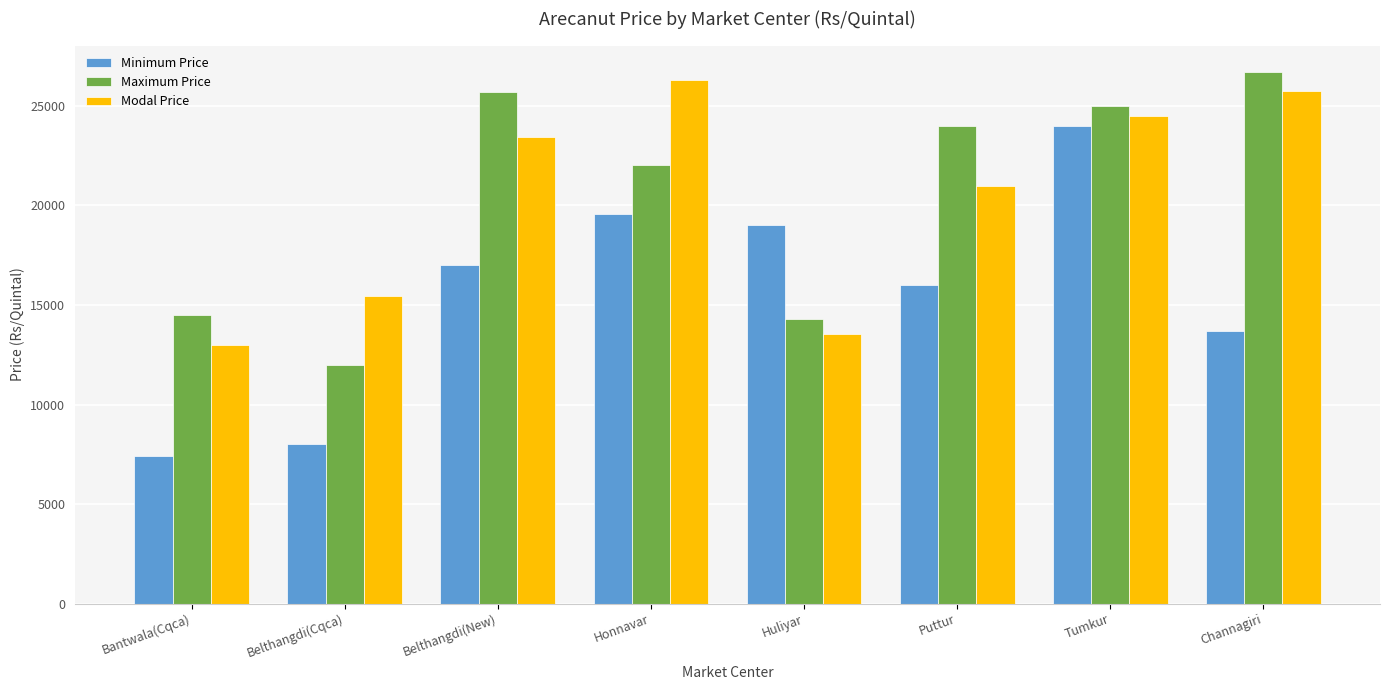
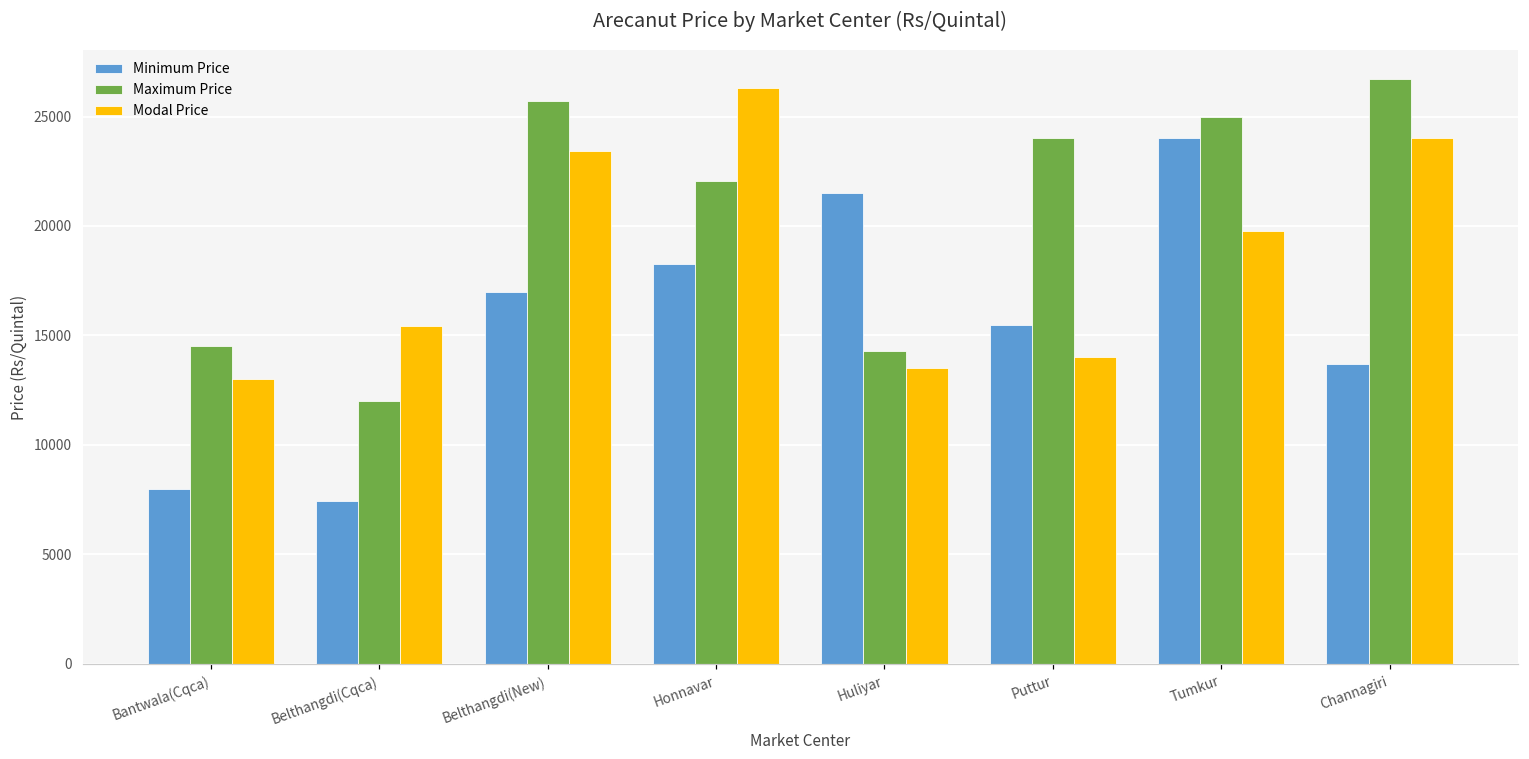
Minimum Price, Bantwala(Cqca): 7400 -> 8000
Minimum Price, Belthangdi(Cqca): 8000 -> 7400
Minimum Price, Honnavar: 19600 -> 18300
Minimum Price, Huliyar: 19000 -> 21500
Minimum Price, Puttur: 16000 -> 15500
Modal Price, Puttur: 21000 -> 14000
Modal Price, Tumkur: 24500 -> 19800
Modal Price, Channagiri: 25700 -> 24000
